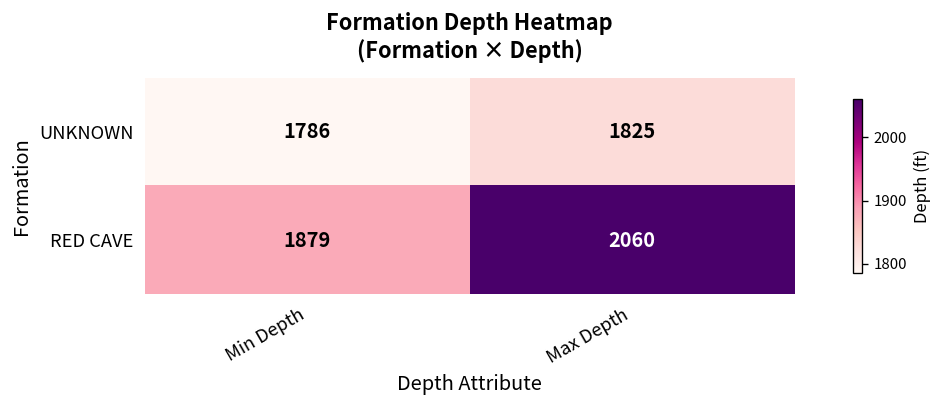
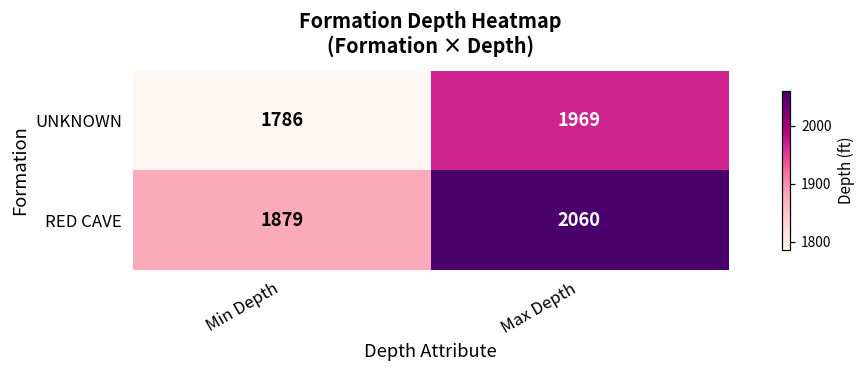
UNKNOWN, Max Depth: 1825 -> 1969
